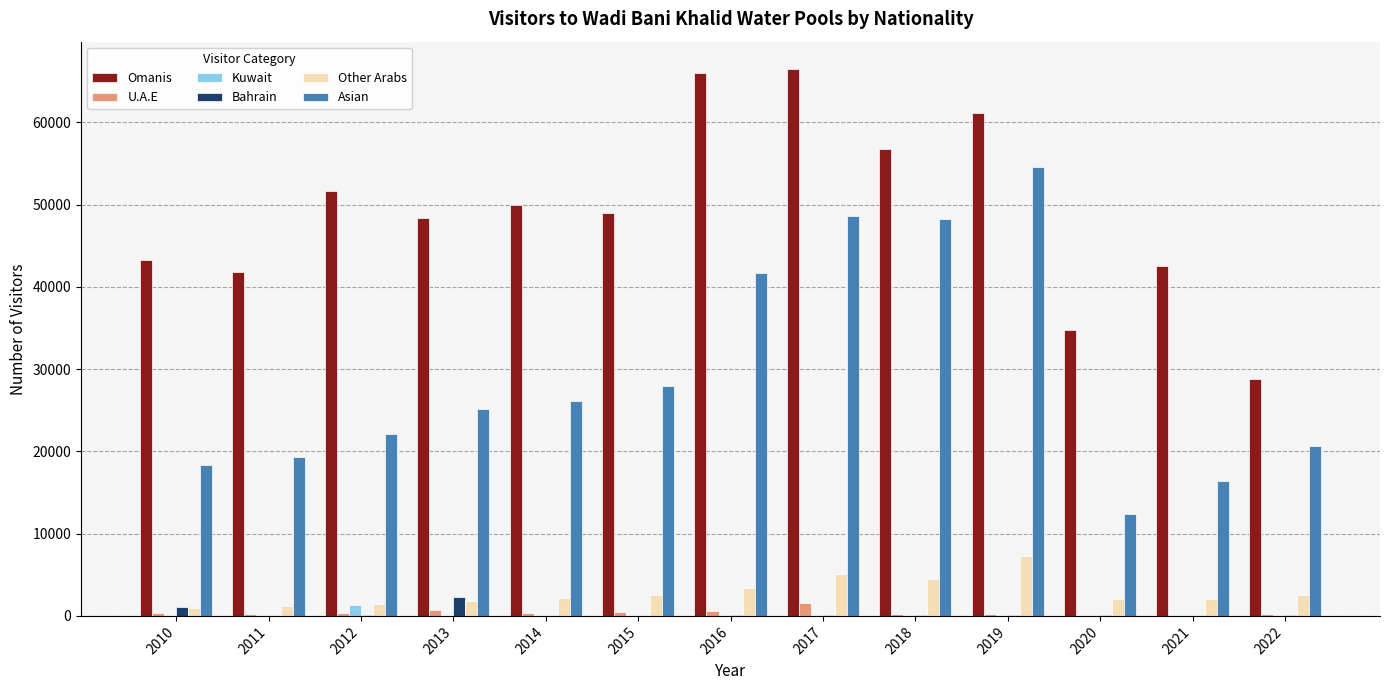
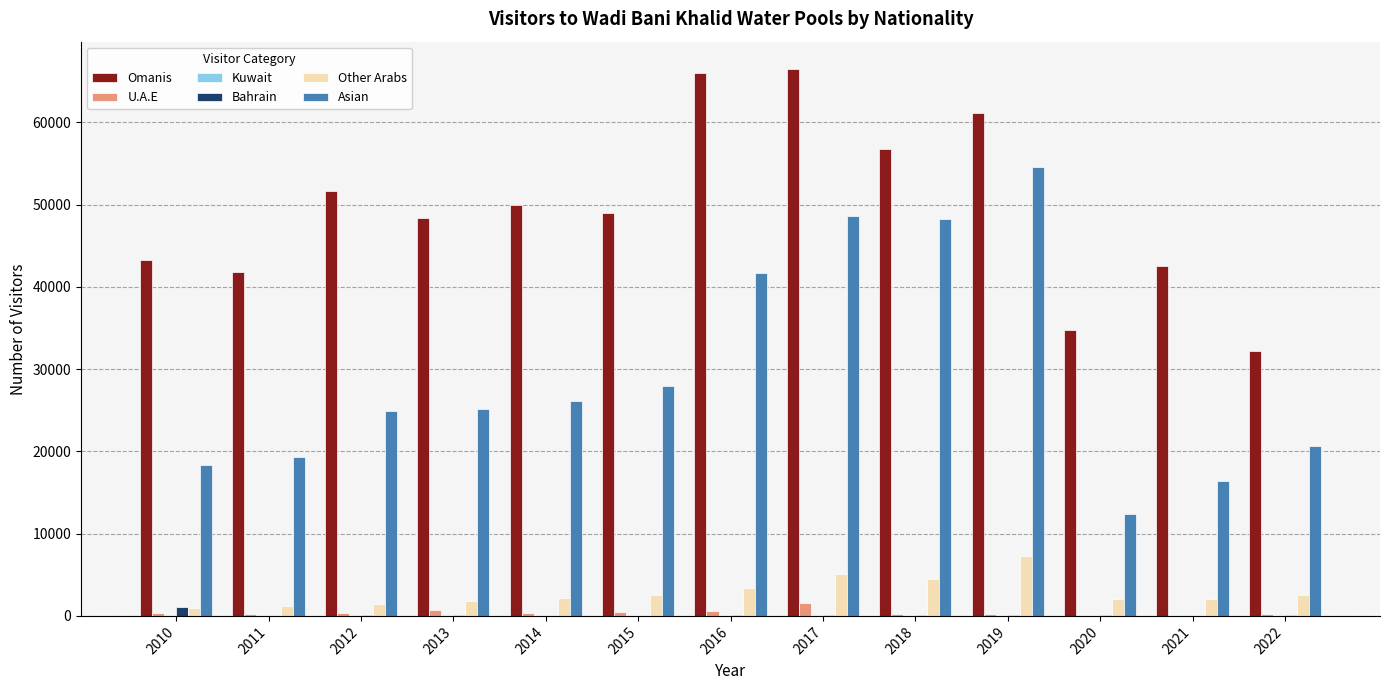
Kuwait, 2012: 1000 -> 0
Asian, 2012: 22000 -> 25000
Bahrain, 2013: 2000 -> 0
Omanis, 2022: 29000 -> 32000
